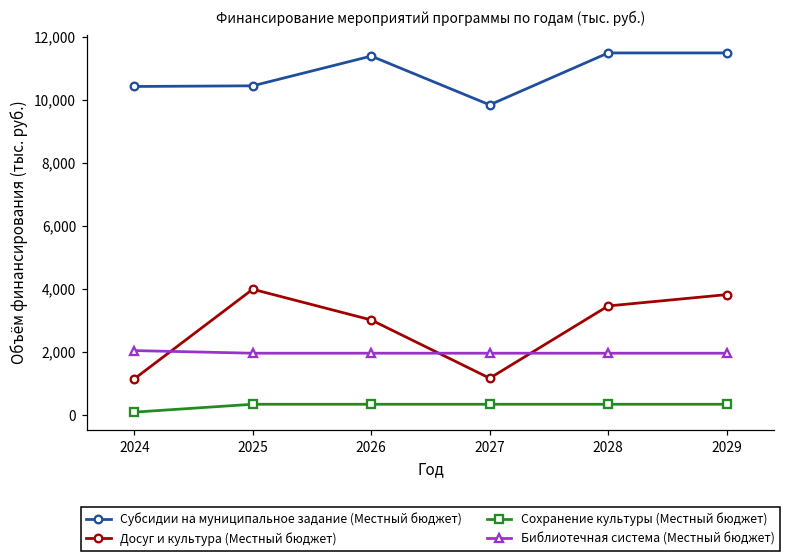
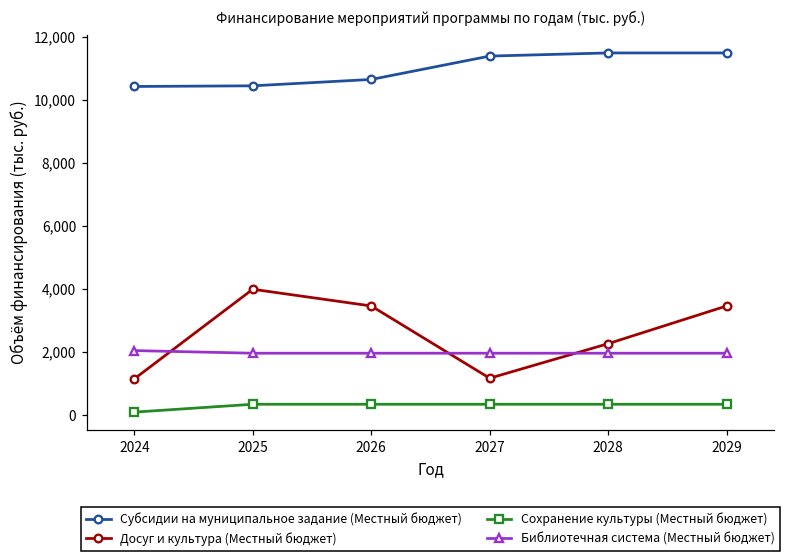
Субсидии на муниципальное задание (Местный бюджет), 2026: 11,400 -> 10,700
Досуг и культура (Местный бюджет), 2026: 3,000 -> 3,500
Субсидии на муниципальное задание (Местный бюджет), 2027: 9,900 -> 11,400
Досуг и культура (Местный бюджет), 2028: 3,500 -> 2,300
Досуг и культура (Местный бюджет), 2029: 3,800 -> 3,500
